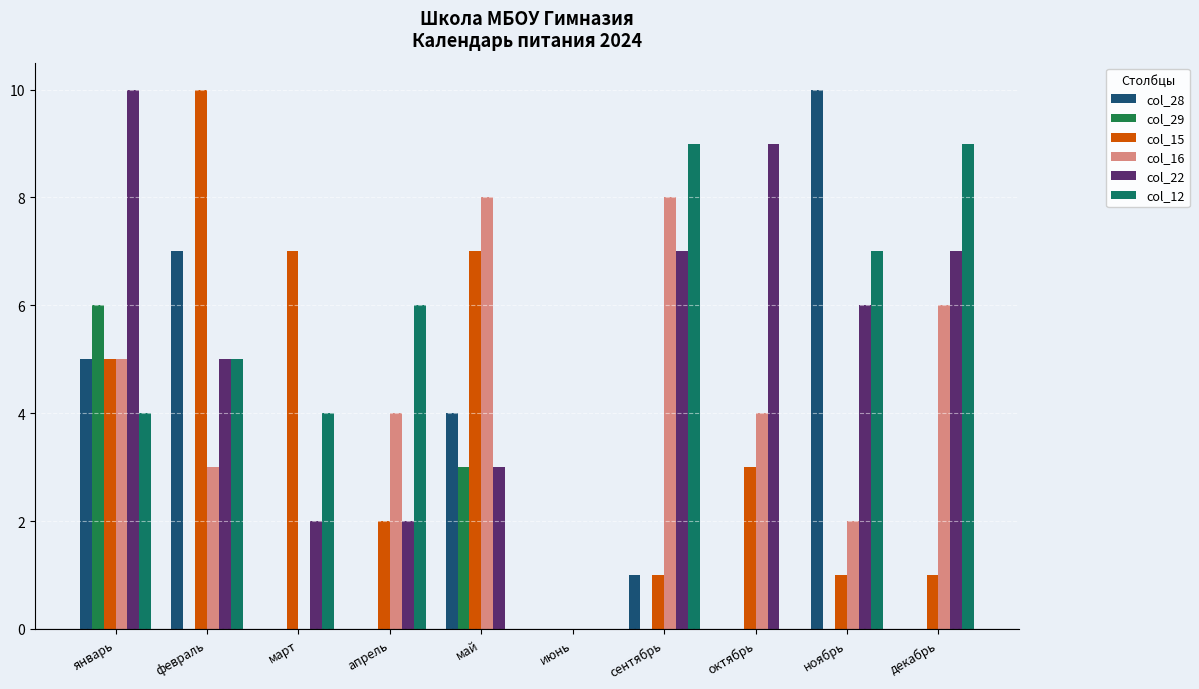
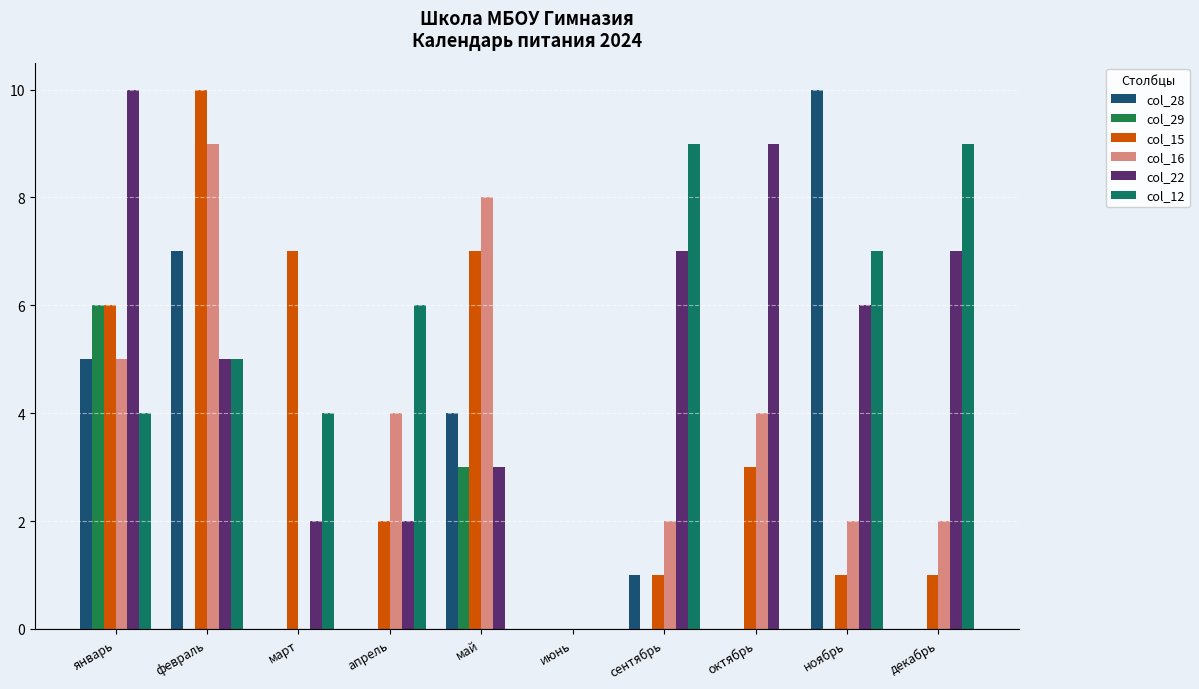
col_15, январь: 5 -> 6
col_16, февраль: 3 -> 9
col_16, сентябрь: 8 -> 2
col_16, декабрь: 6 -> 2
